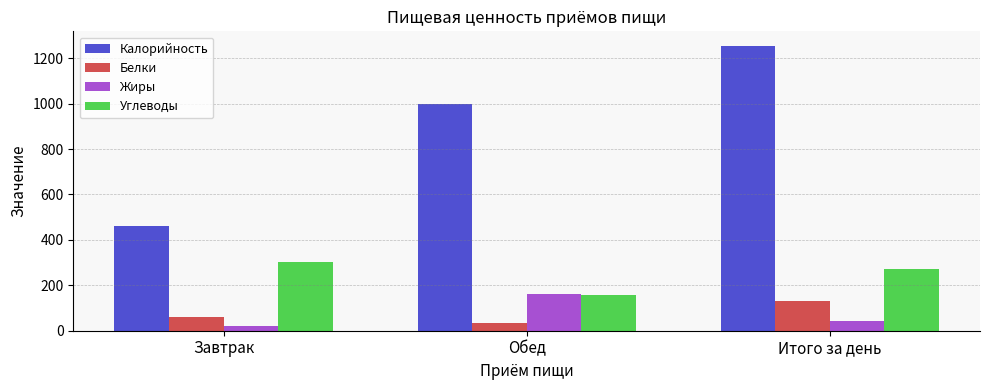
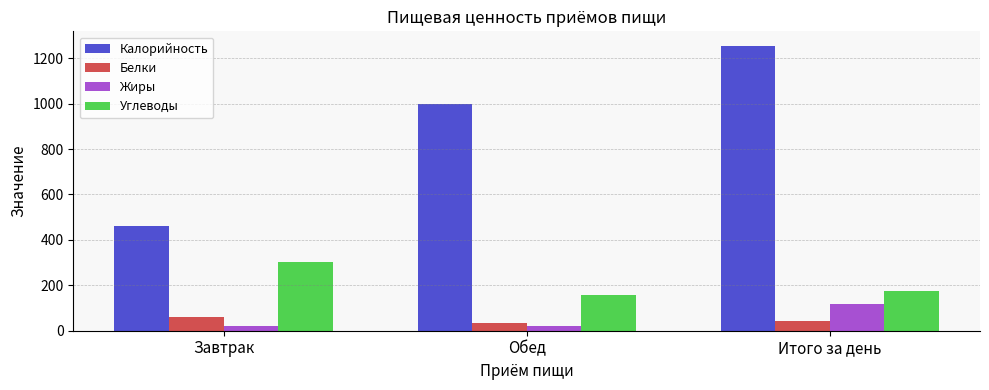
Жиры, Обед: 160 -> 20
Белки, Итого за день: 130 -> 40
Жиры, Итого за день: 40 -> 120
Углеводы, Итого за день: 270 -> 180
